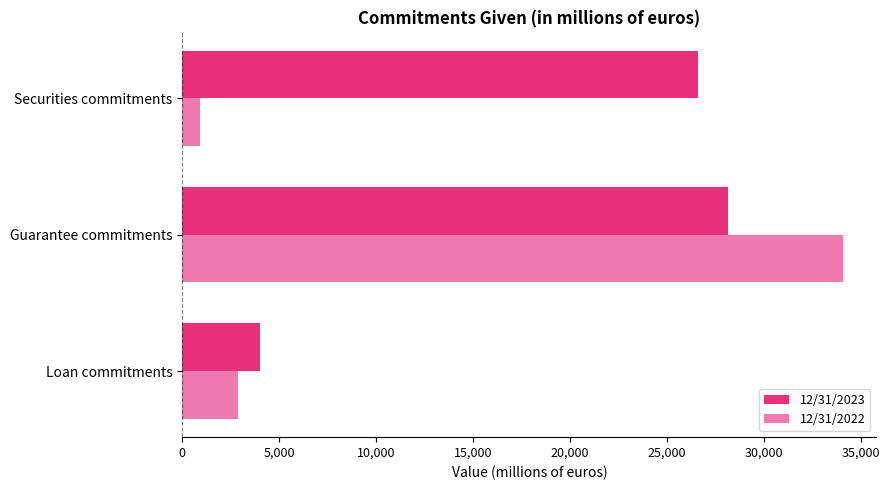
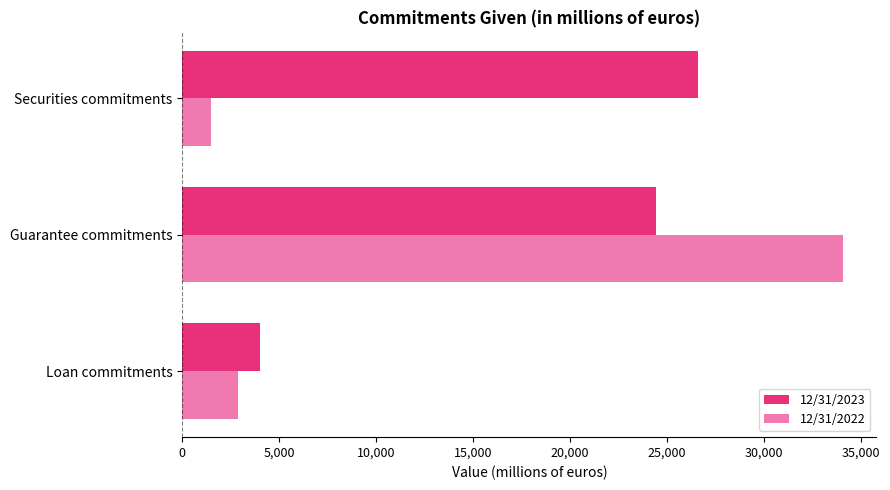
12/31/2022, Securities commitments: 900 -> 1,500
12/31/2023, Guarantee commitments: 28,100 -> 24,400
